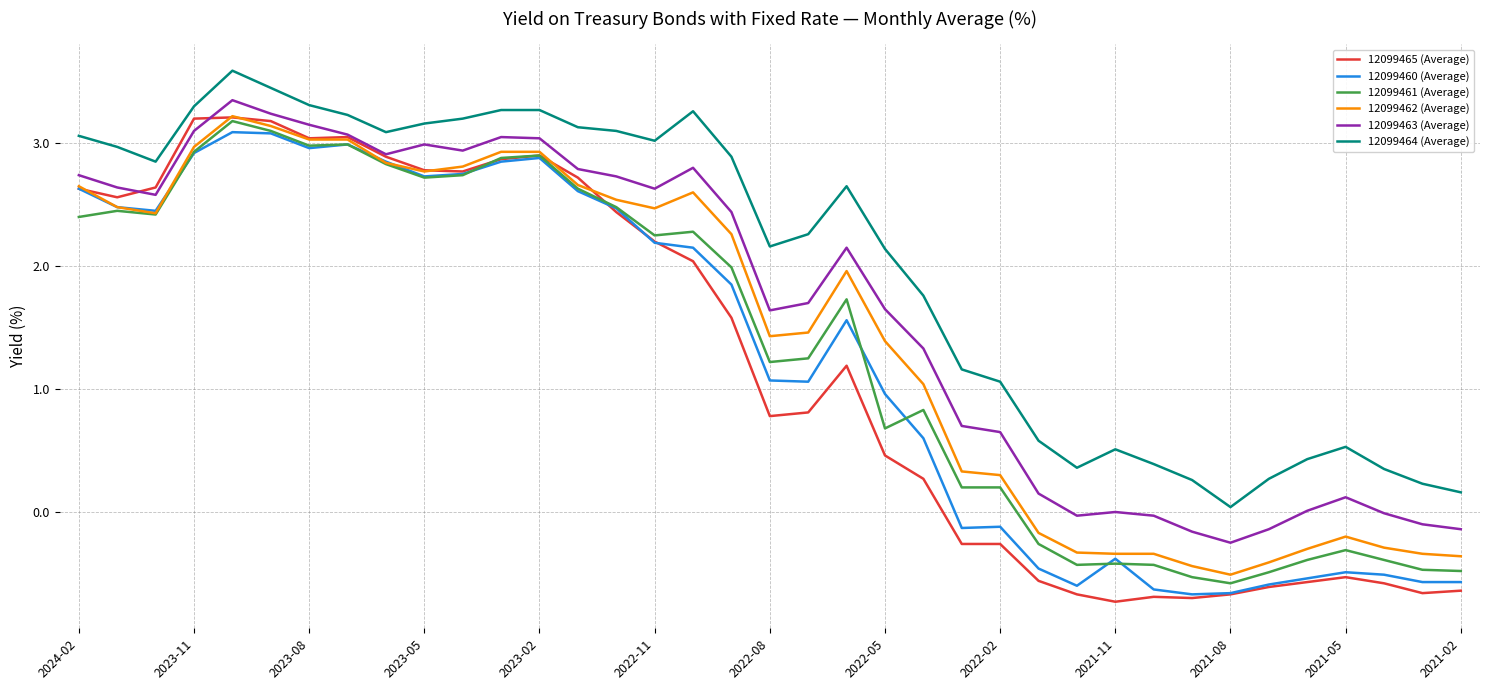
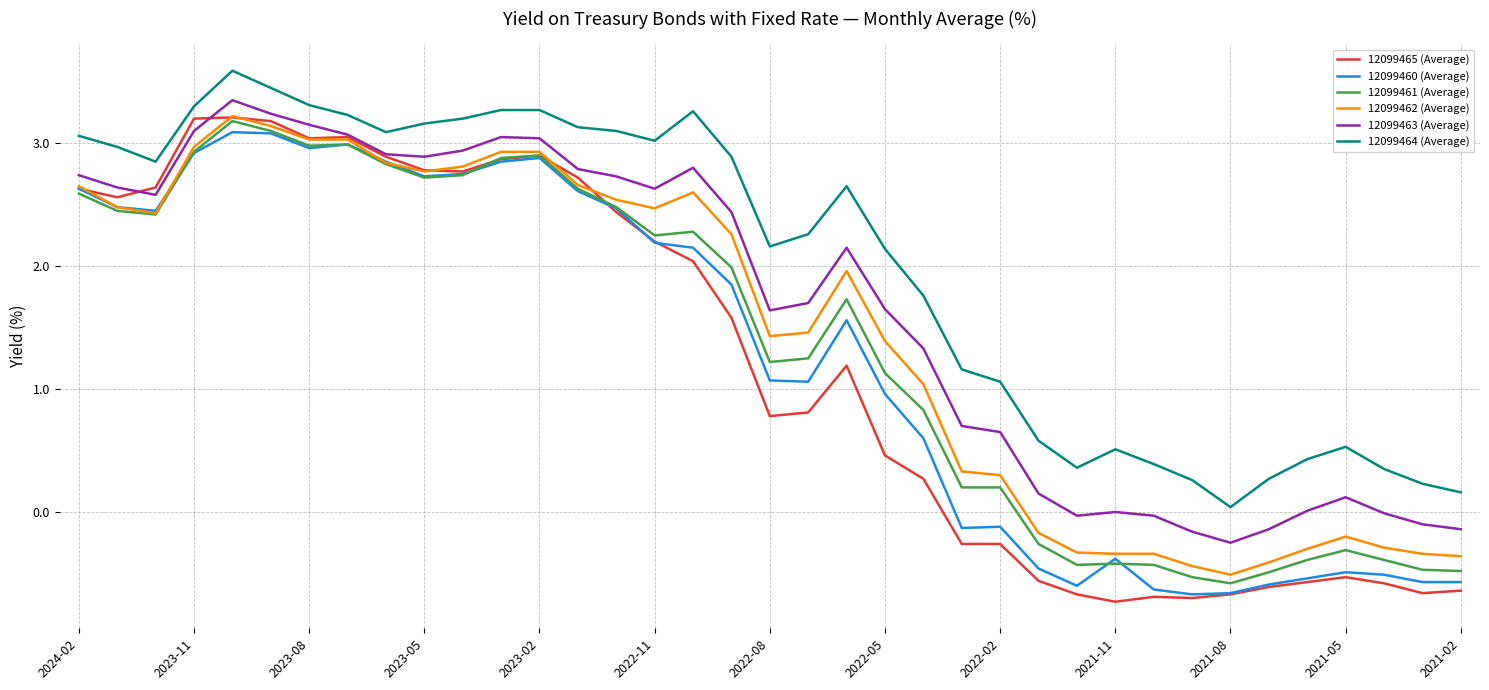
12099461 (Average), 2024-02: 2.40 -> 2.59
12099463 (Average), 2023-05: 2.99 -> 2.89
12099461 (Average), 2022-05: 0.68 -> 1.13
